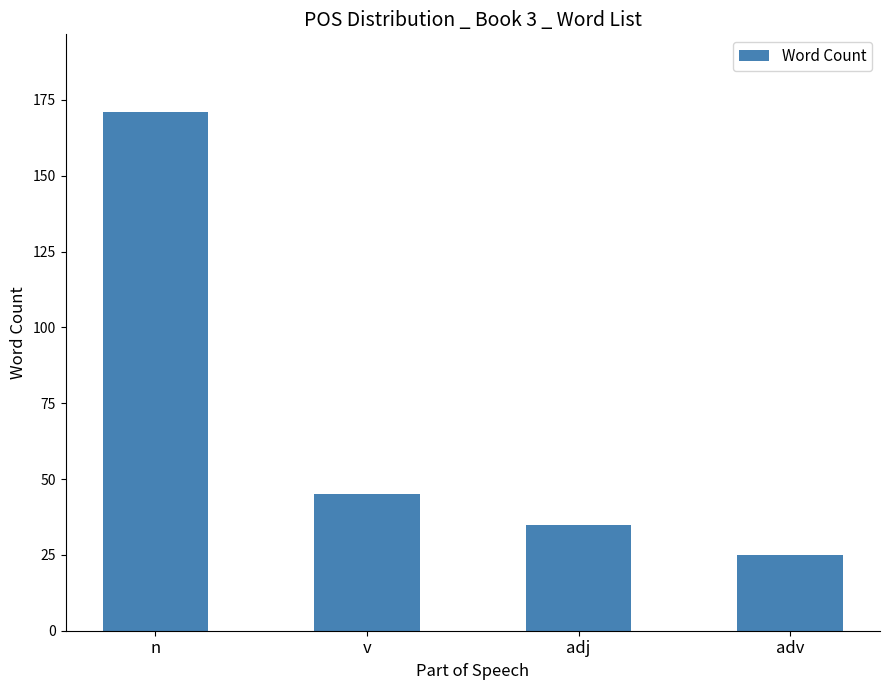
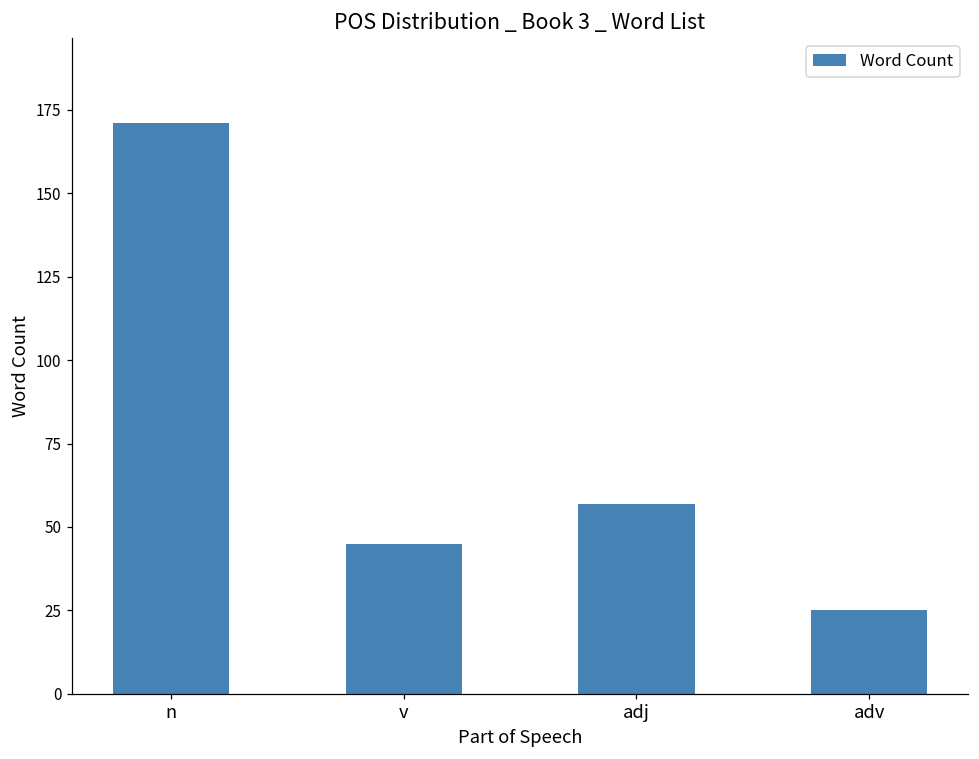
adj: 35 -> 57
